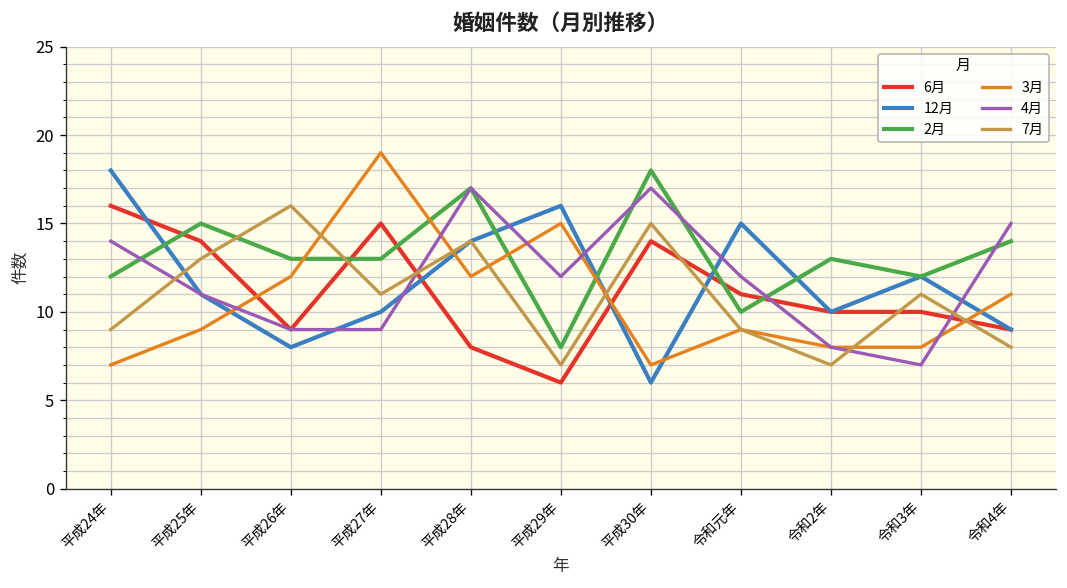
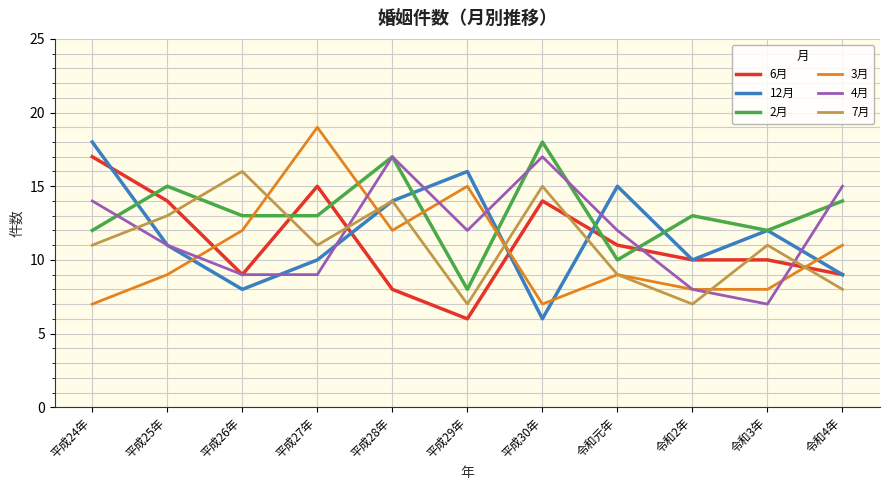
6月, 平成24年: 16 -> 17
7月, 平成24年: 9 -> 11
